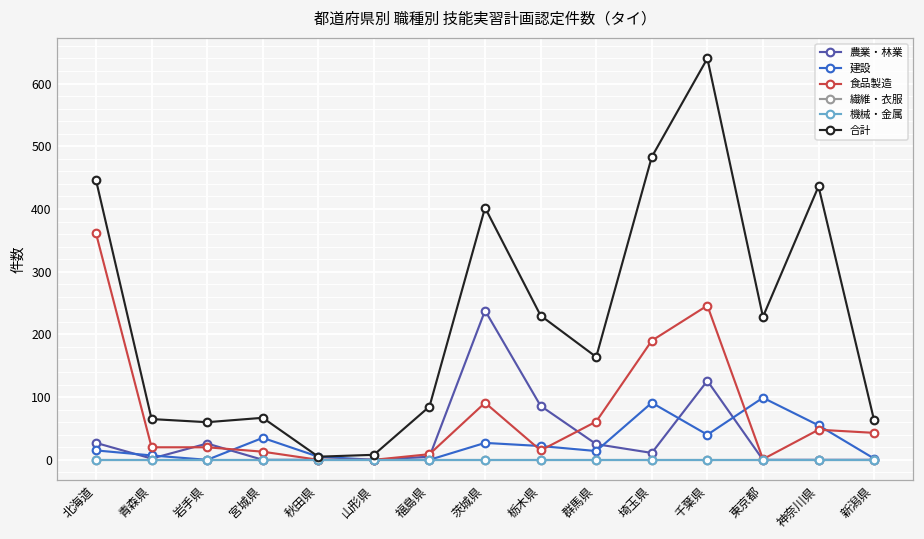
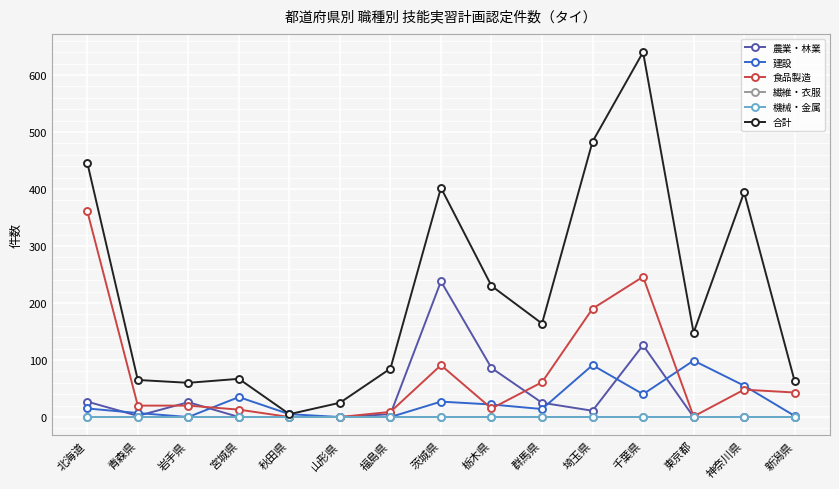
合計, 山形県: 10 -> 30
合計, 東京都: 230 -> 150
合計, 神奈川県: 440 -> 390
